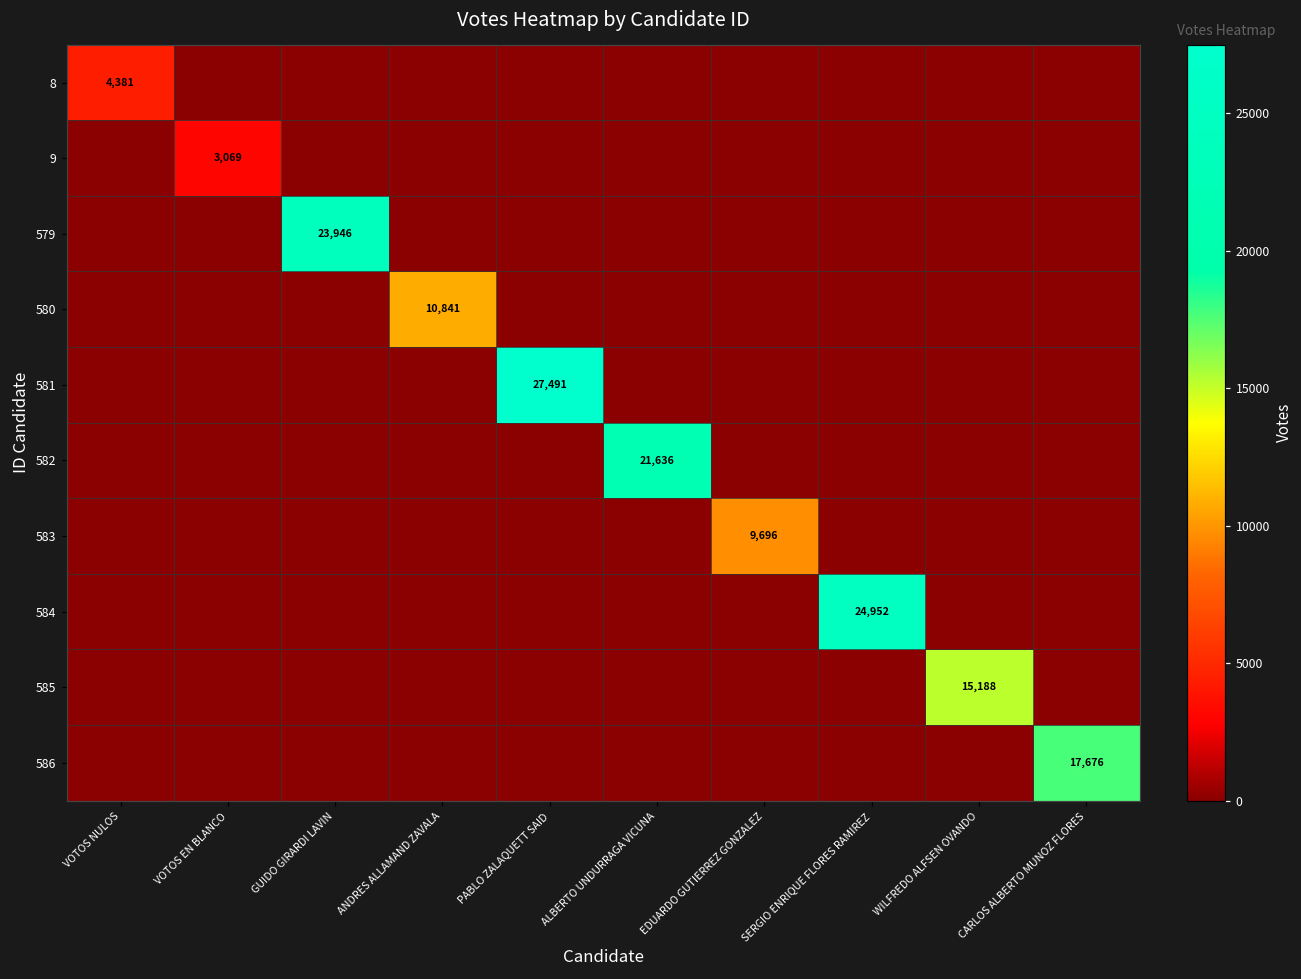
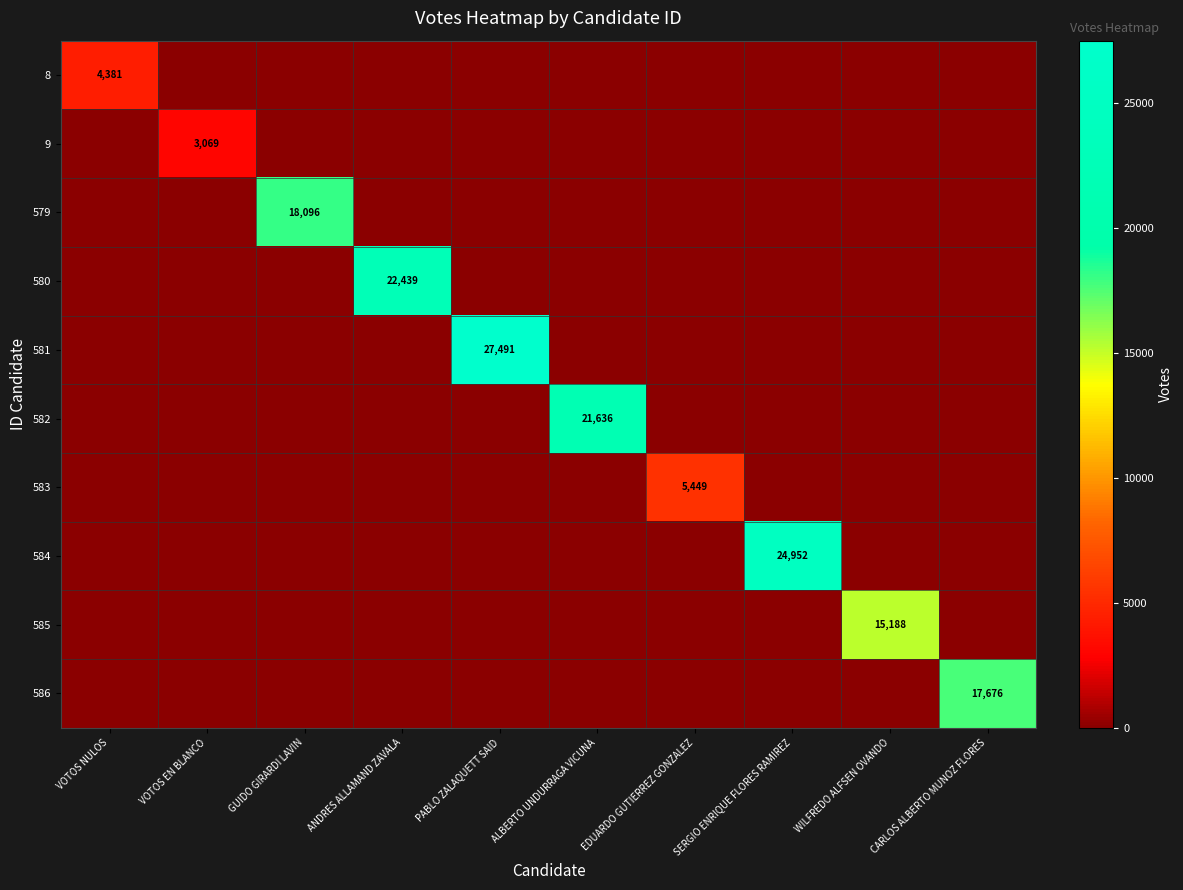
579, GUIDO GIRARDI LAVIN: 23,946 -> 18,096
580, ANDRES ALLAMAND ZAVALA: 10,841 -> 22,439
583, EDUARDO GUTIERREZ GONZALEZ: 9,696 -> 5,449
